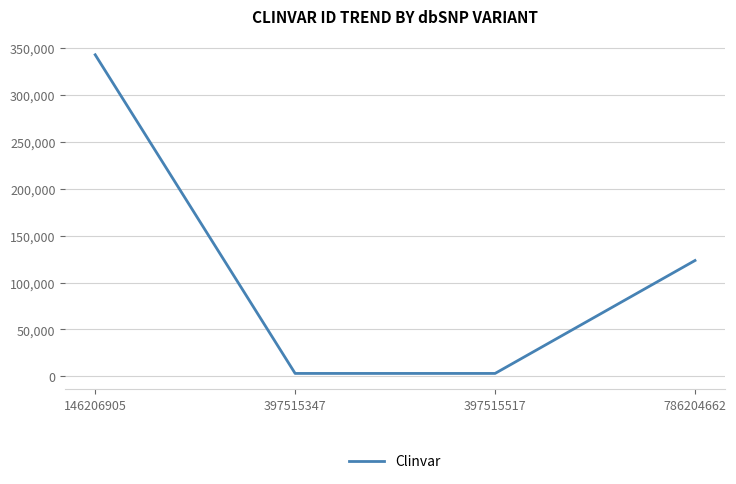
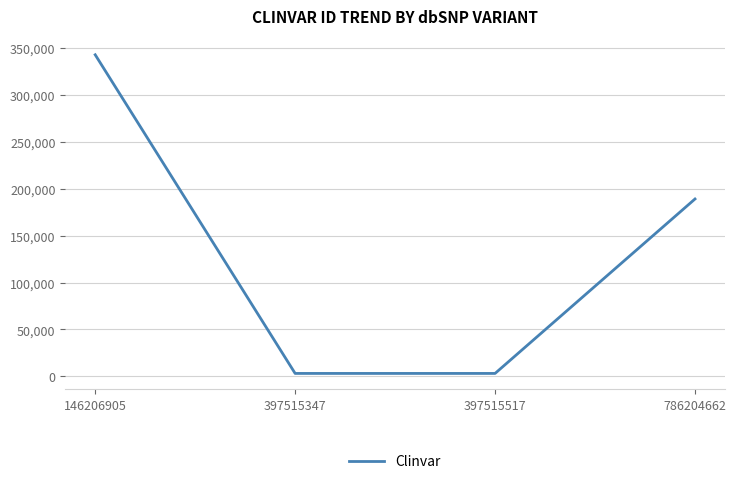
786204662: 120,000 -> 190,000
